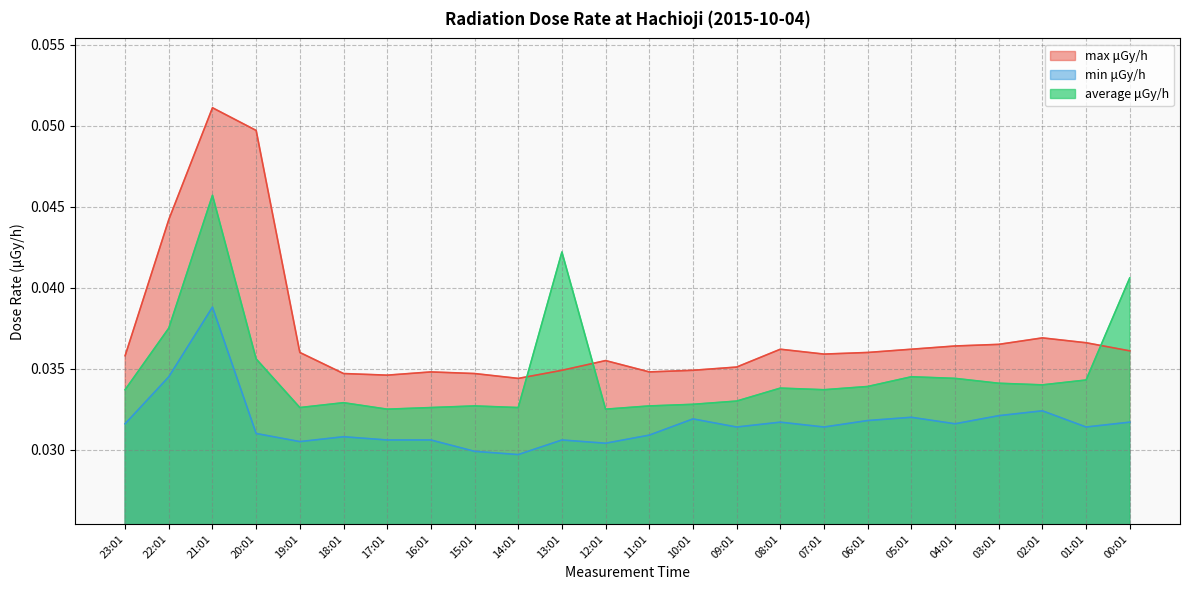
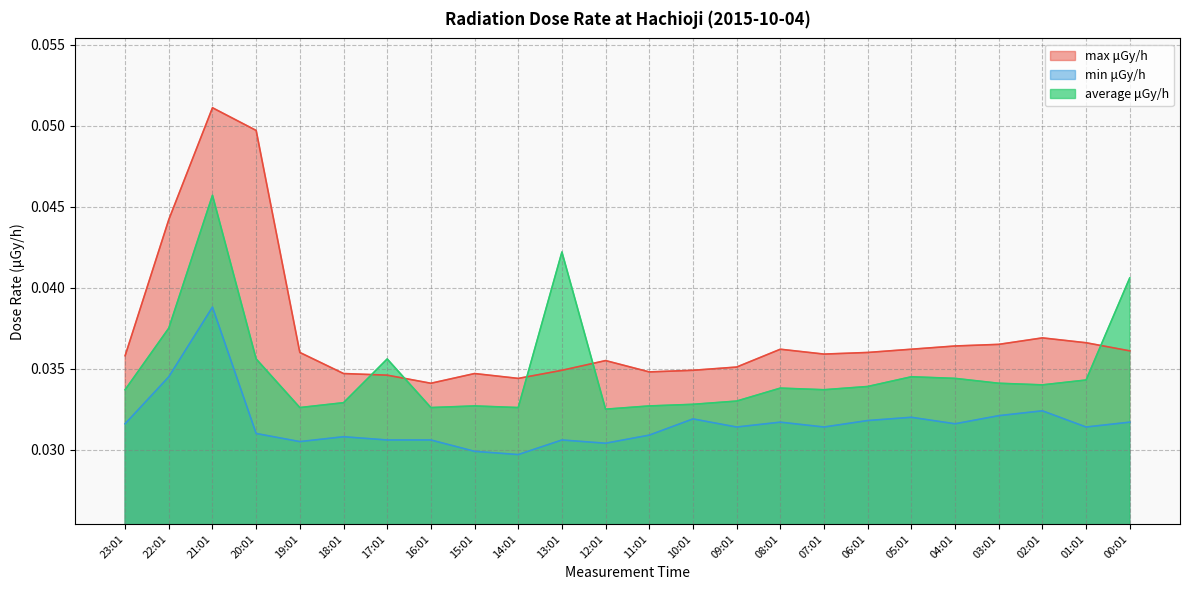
average μGy/h, 17:01: 0.0325 -> 0.0356
max μGy/h, 16:01: 0.0348 -> 0.0341
